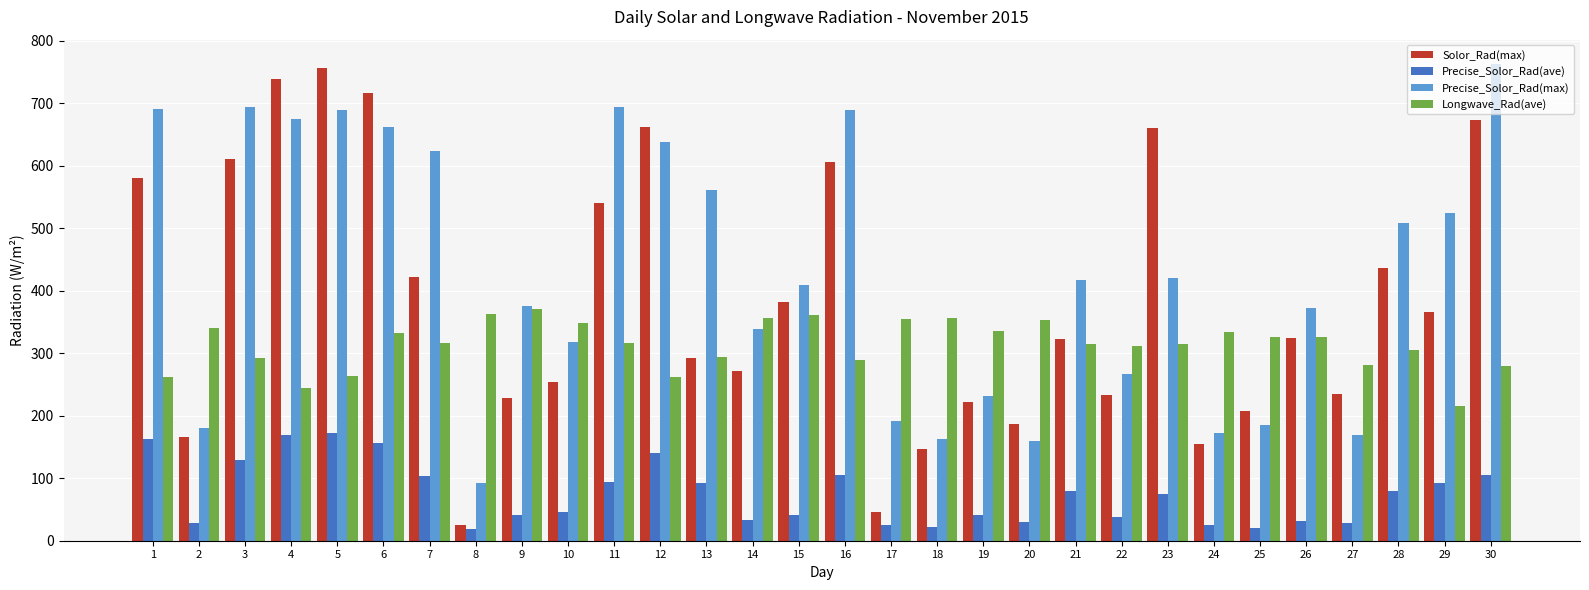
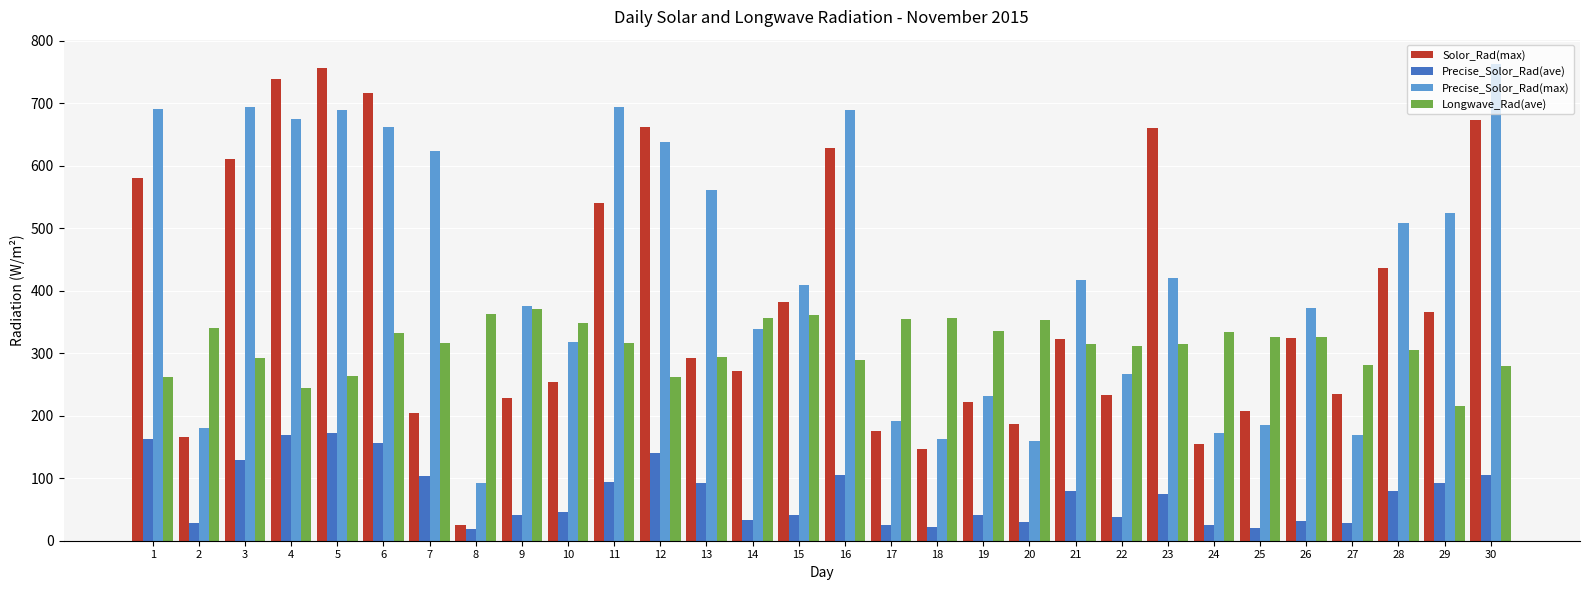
Solor_Rad(max), 7: 420 -> 200
Solor_Rad(max), 16: 610 -> 630
Solor_Rad(max), 17: 50 -> 170
